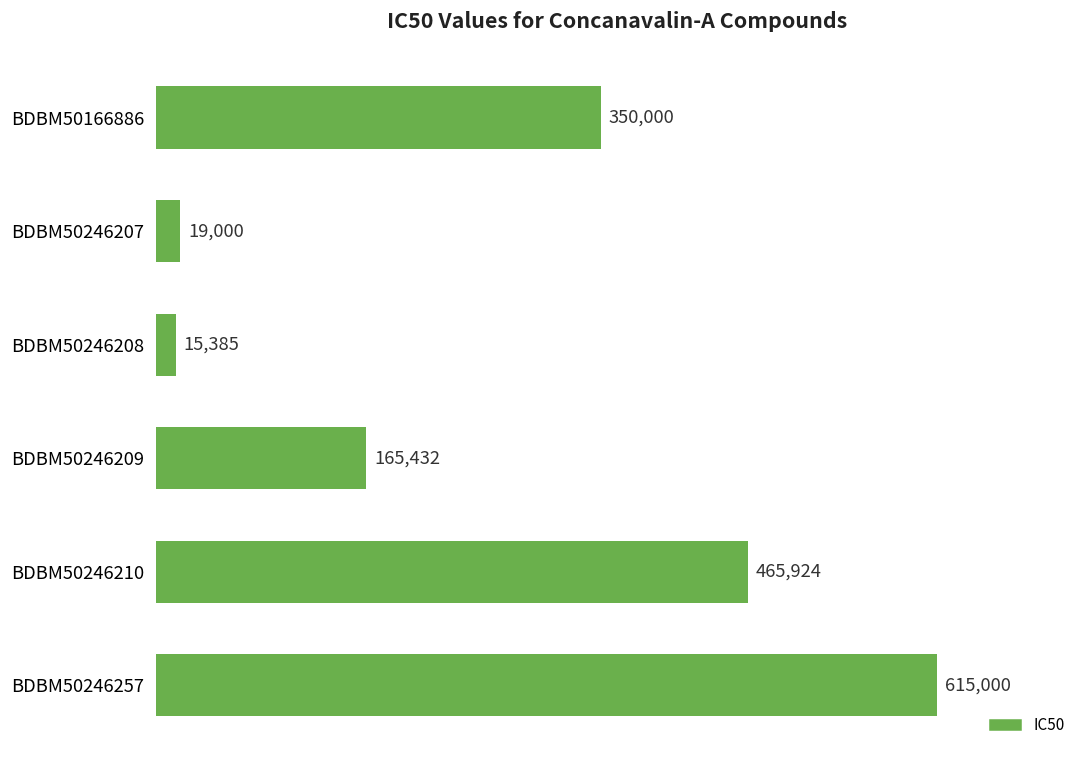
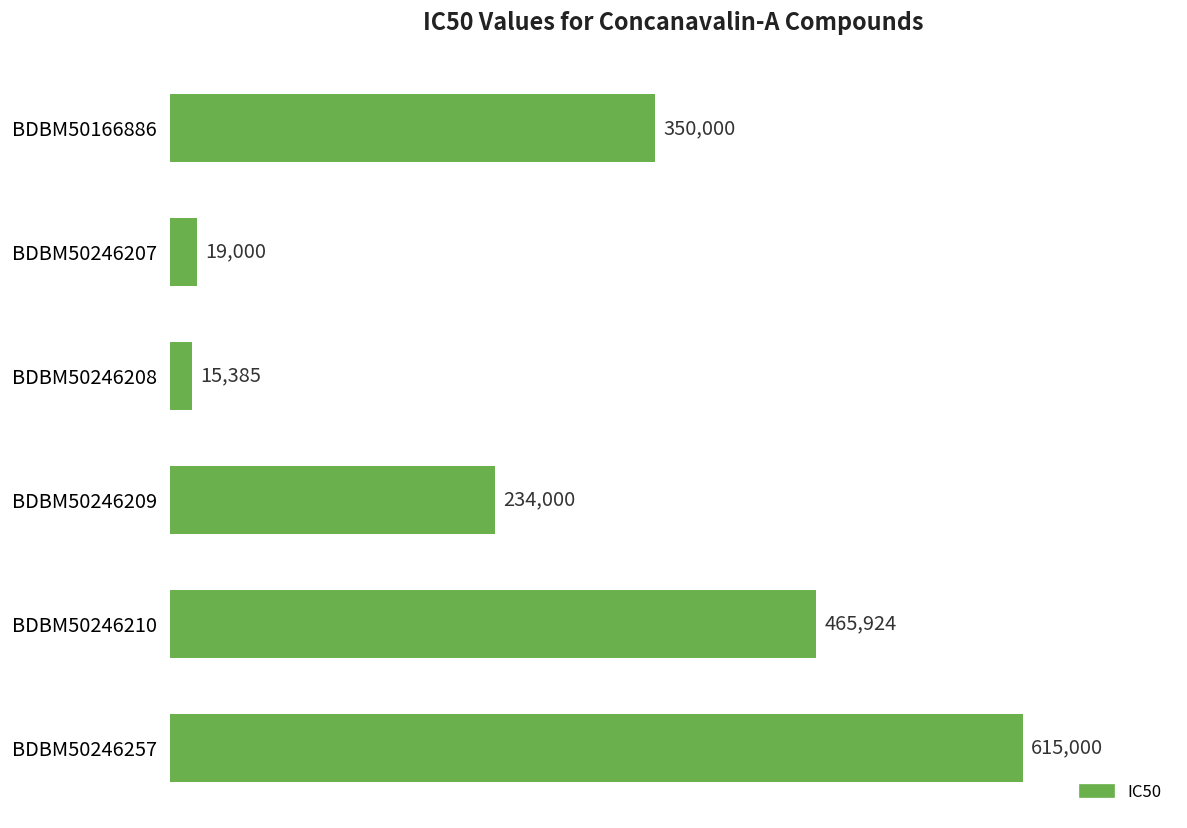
BDBM50246209: 165,432 -> 234,000
